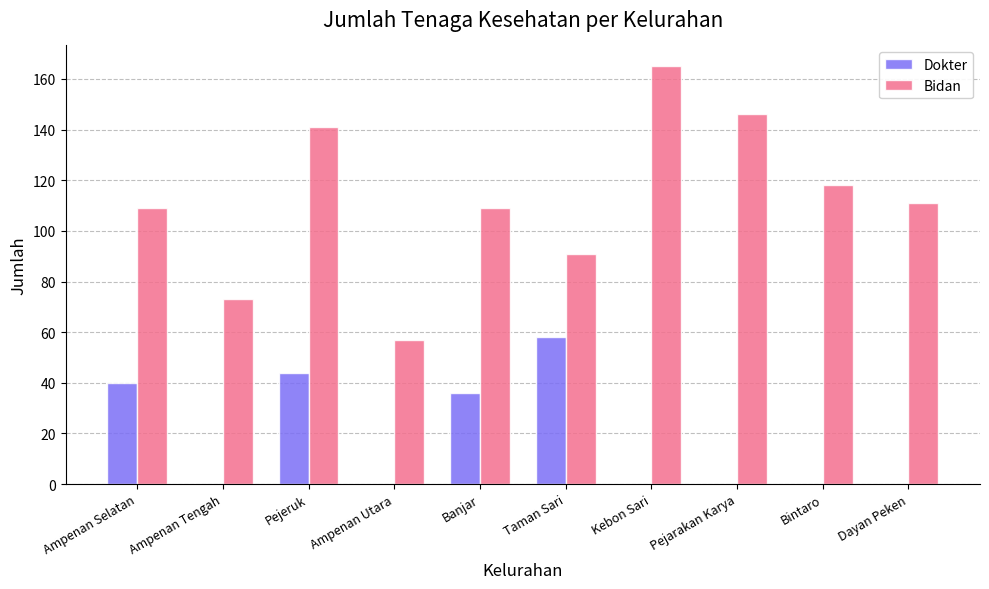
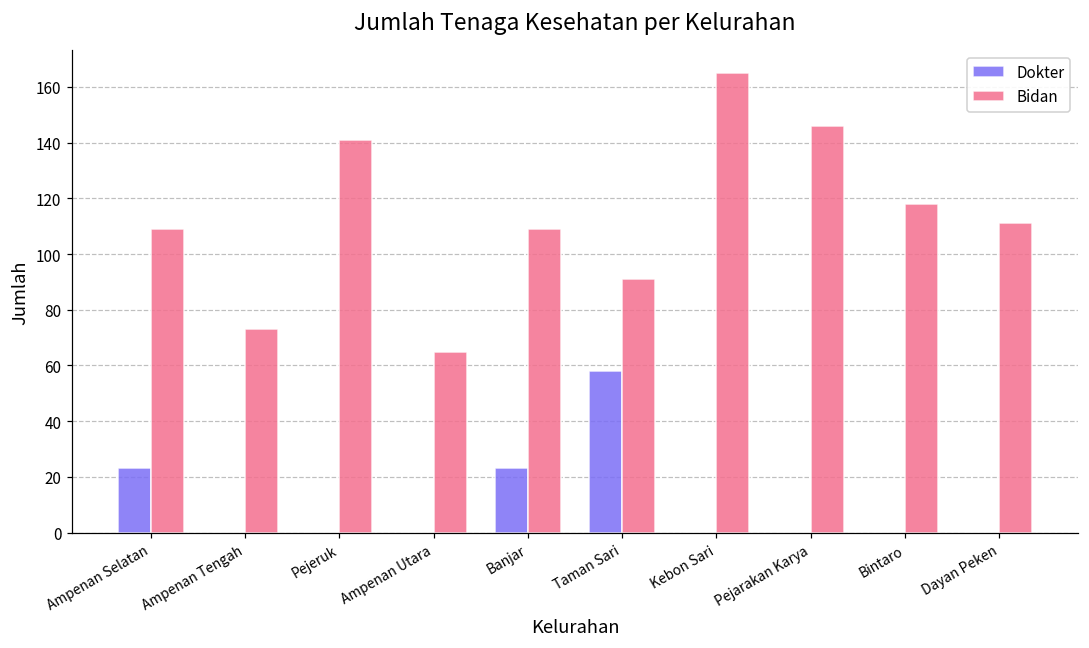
Dokter, Ampenan Selatan: 40 -> 23
Dokter, Pejeruk: 44 -> 0
Bidan, Ampenan Utara: 57 -> 65
Dokter, Banjar: 36 -> 23
